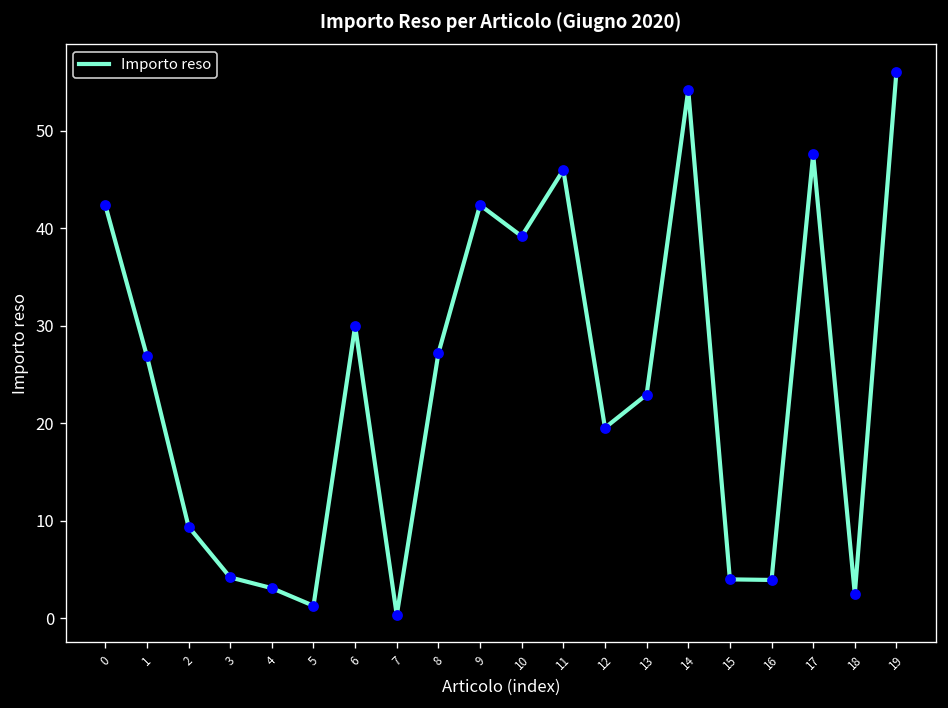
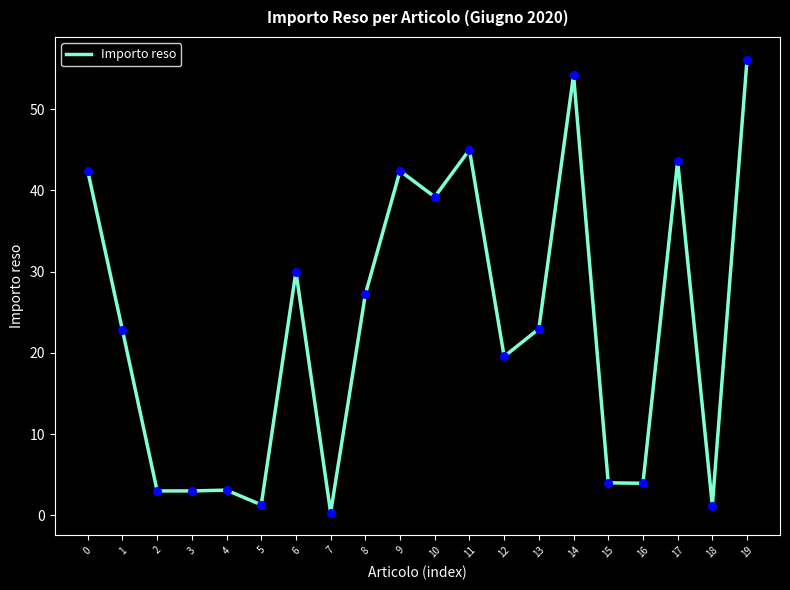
1: 27 -> 23
2: 9 -> 3
3: 4 -> 3
11: 46 -> 45
17: 48 -> 44
18: 3 -> 1
